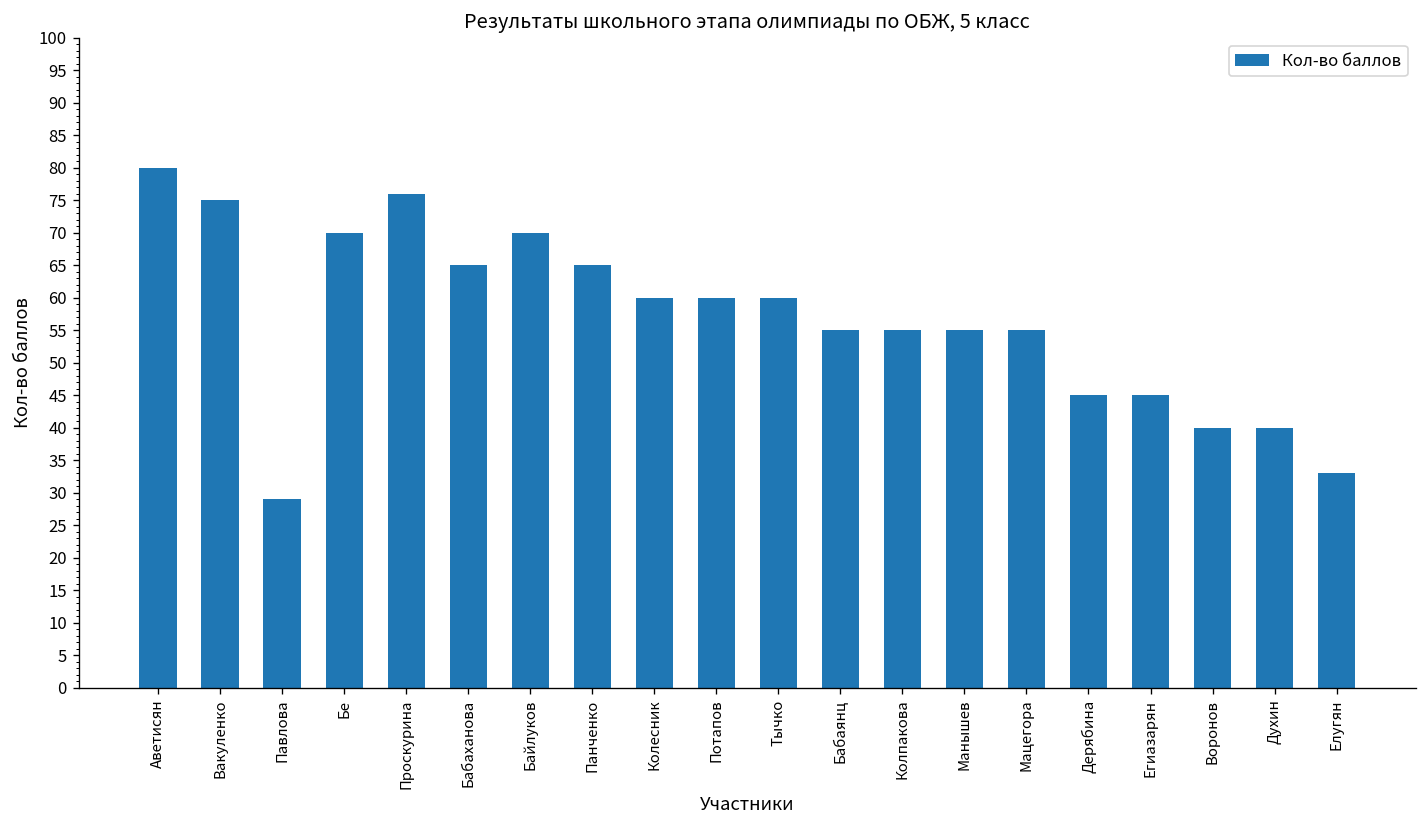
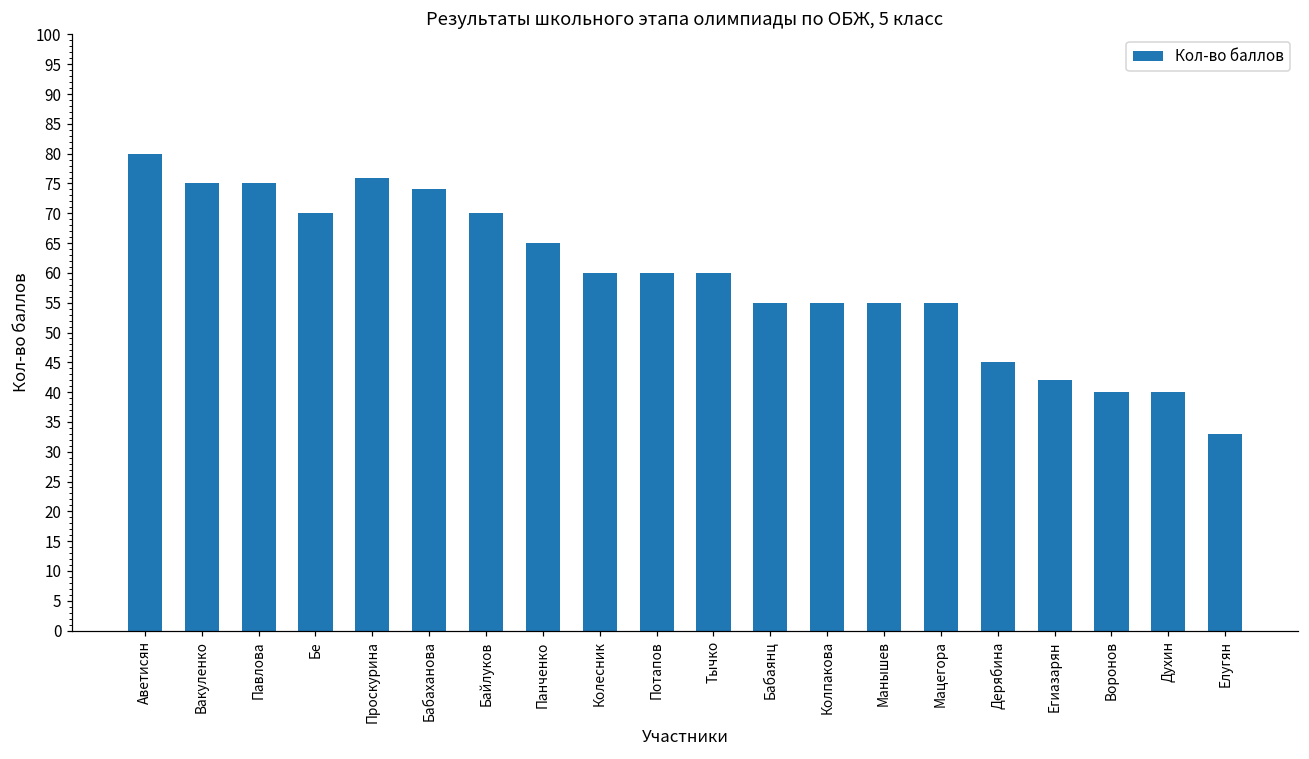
Павлова: 29 -> 75
Бабаханова: 65 -> 74
Егиазарян: 45 -> 42
